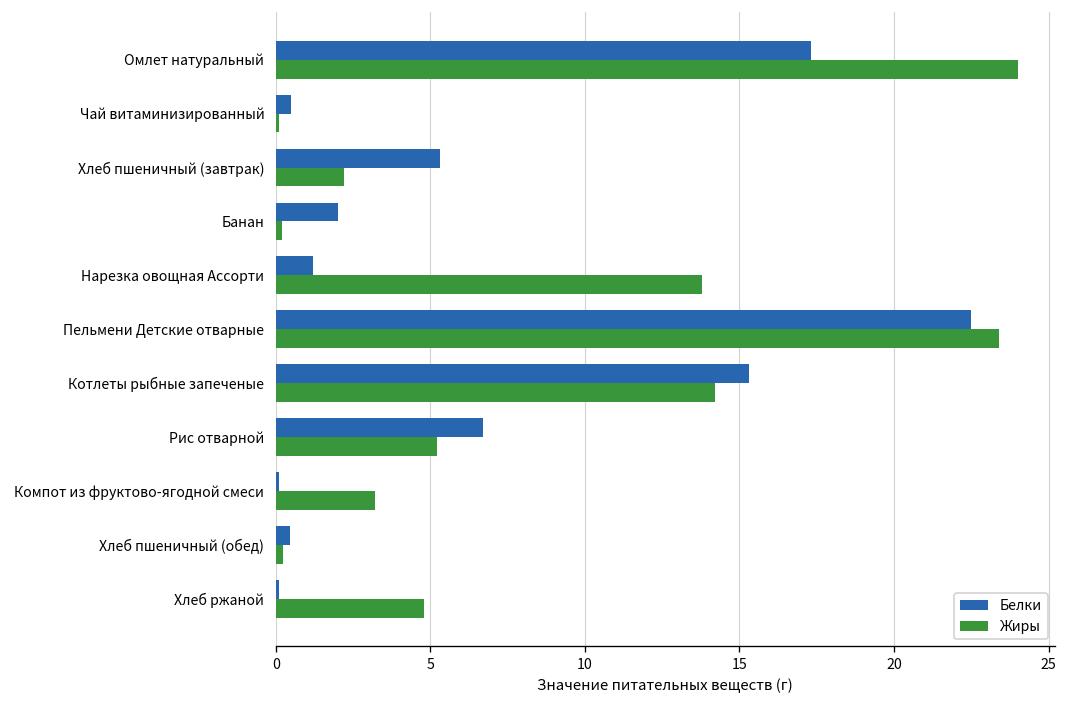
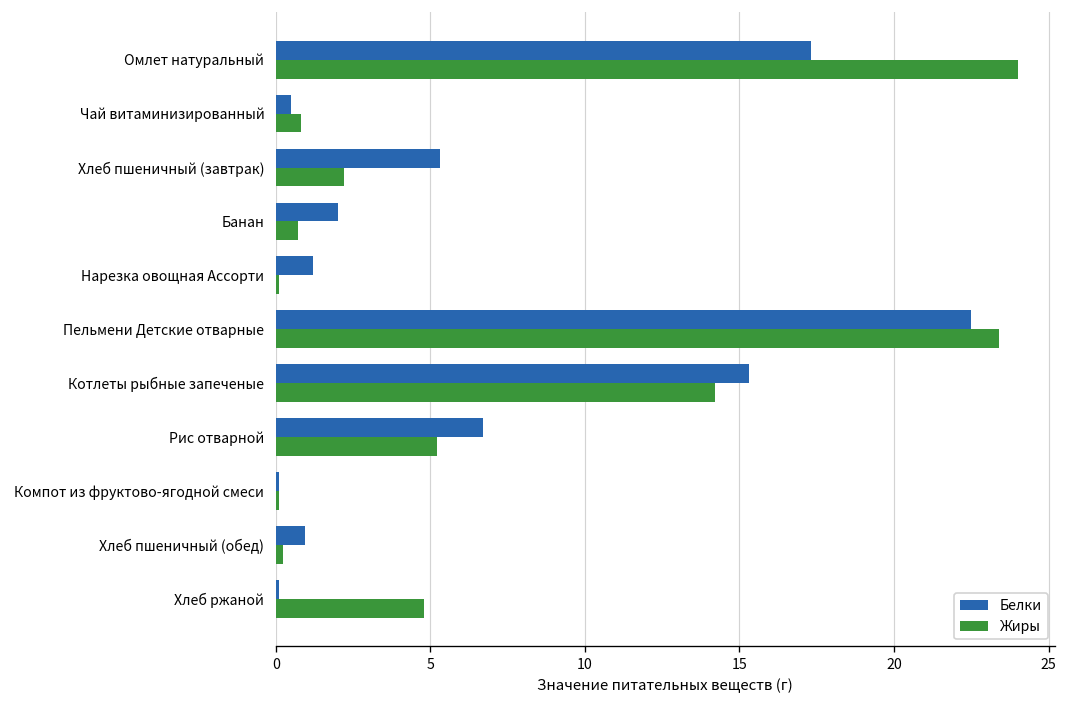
Жиры, Чай витаминизированный: 0.1 -> 0.8
Жиры, Банан: 0.2 -> 0.7
Жиры, Нарезка овощная Ассорти: 13.8 -> 0.1
Жиры, Компот из фруктово-ягодной смеси: 3.2 -> 0.1
Белки, Хлеб пшеничный (обед): 0.4 -> 0.9
